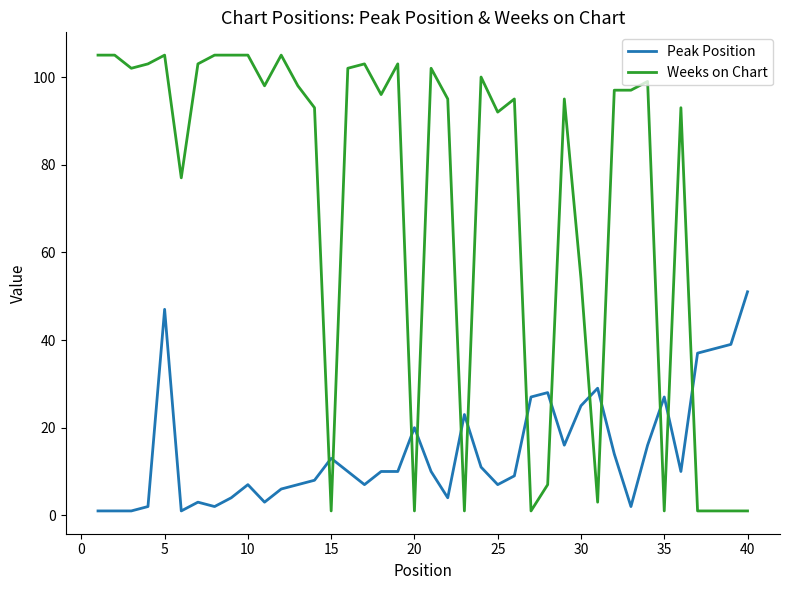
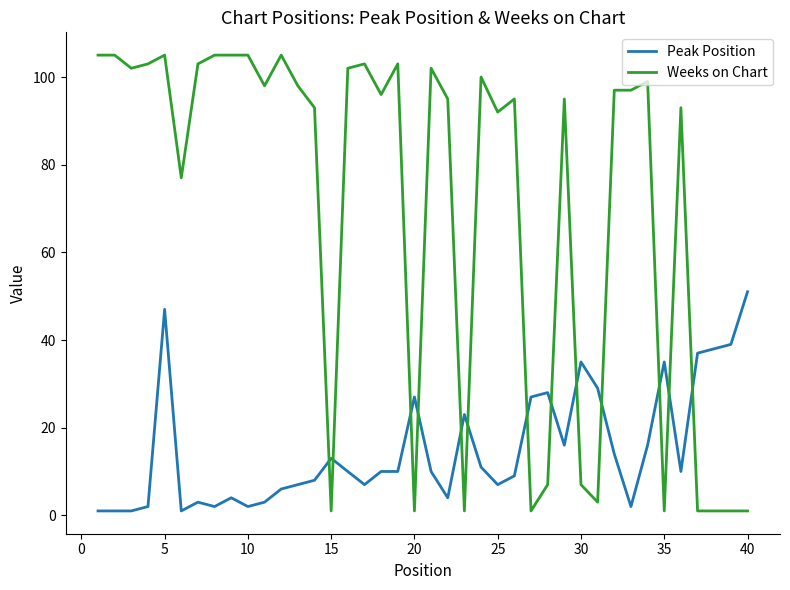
Peak Position, 10: 7 -> 2
Peak Position, 20: 20 -> 27
Peak Position, 30: 25 -> 35
Weeks on Chart, 30: 54 -> 7
Peak Position, 35: 27 -> 35
